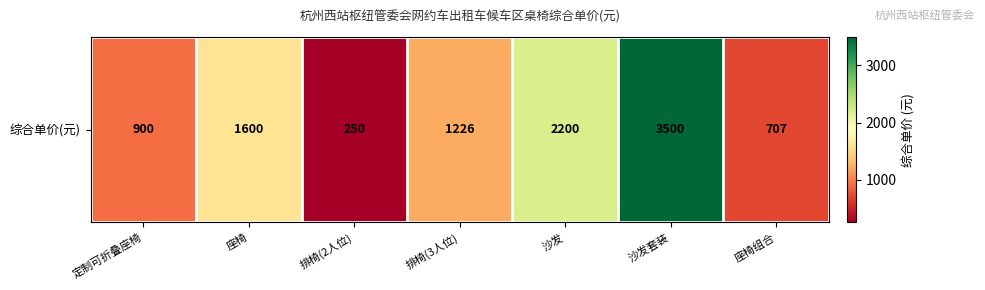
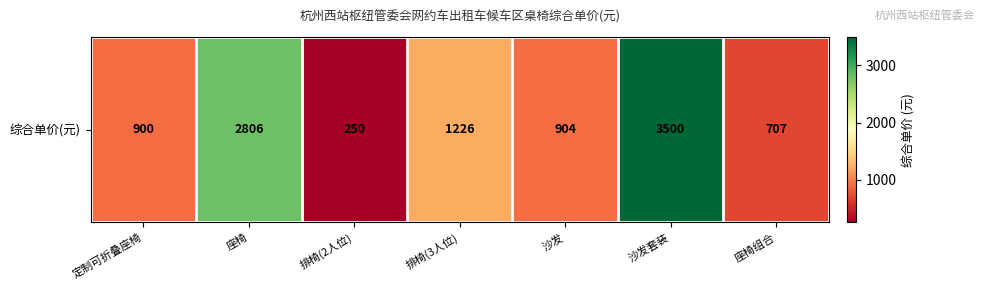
综合单价(元), 座椅: 1600 -> 2806
综合单价(元), 沙发: 2200 -> 904
